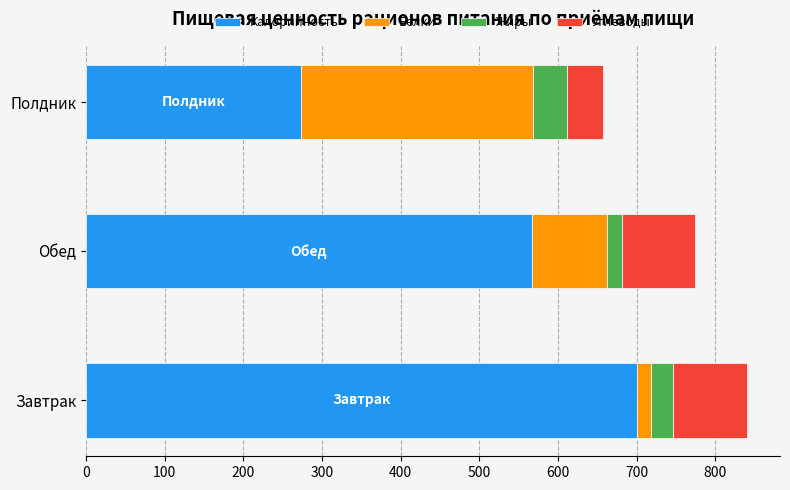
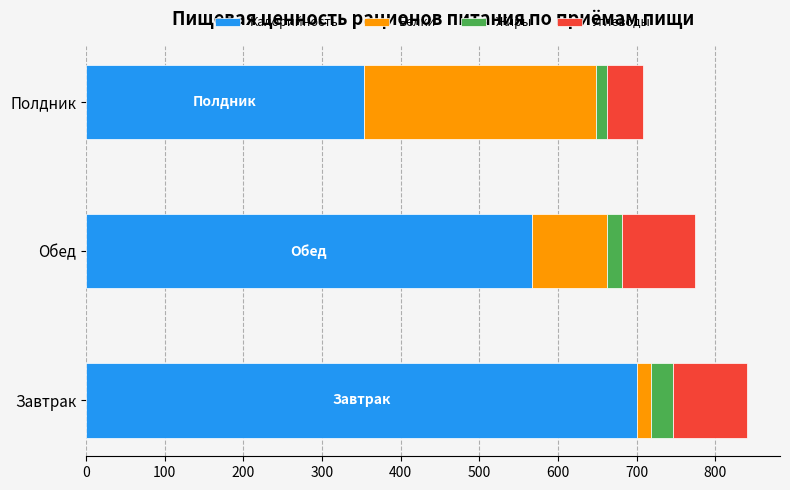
Калорийность, Полдник: 270 -> 350
Жиры, Полдник: 40 -> 10
